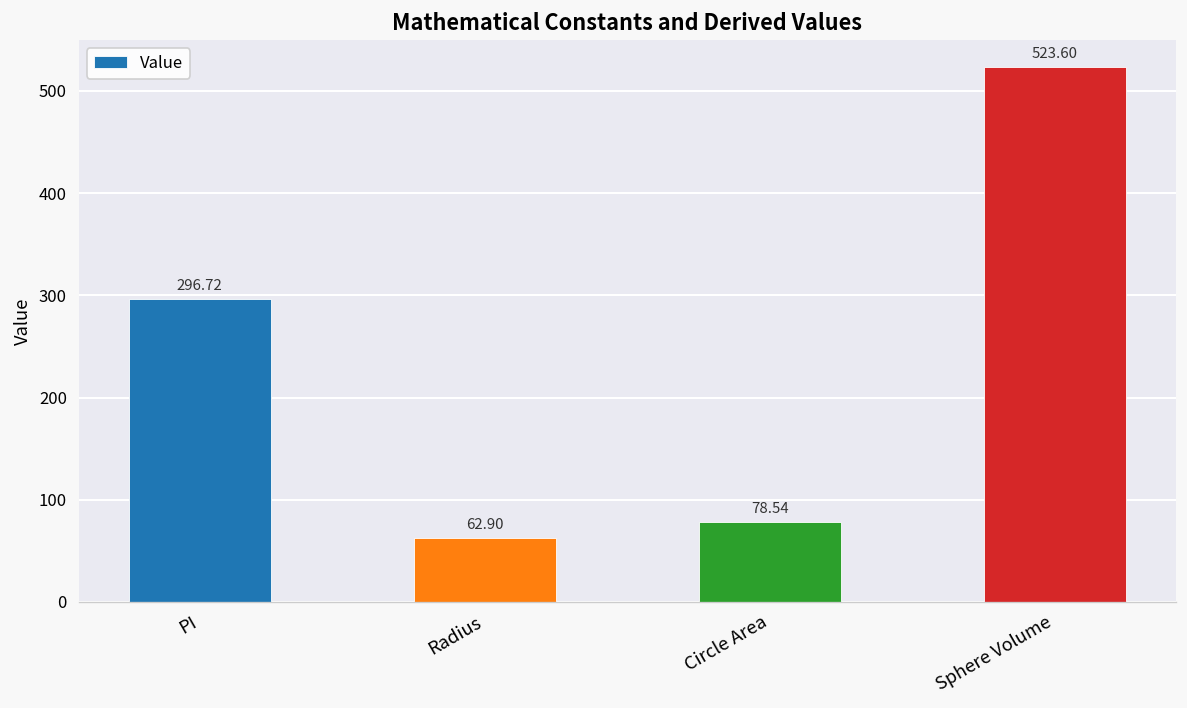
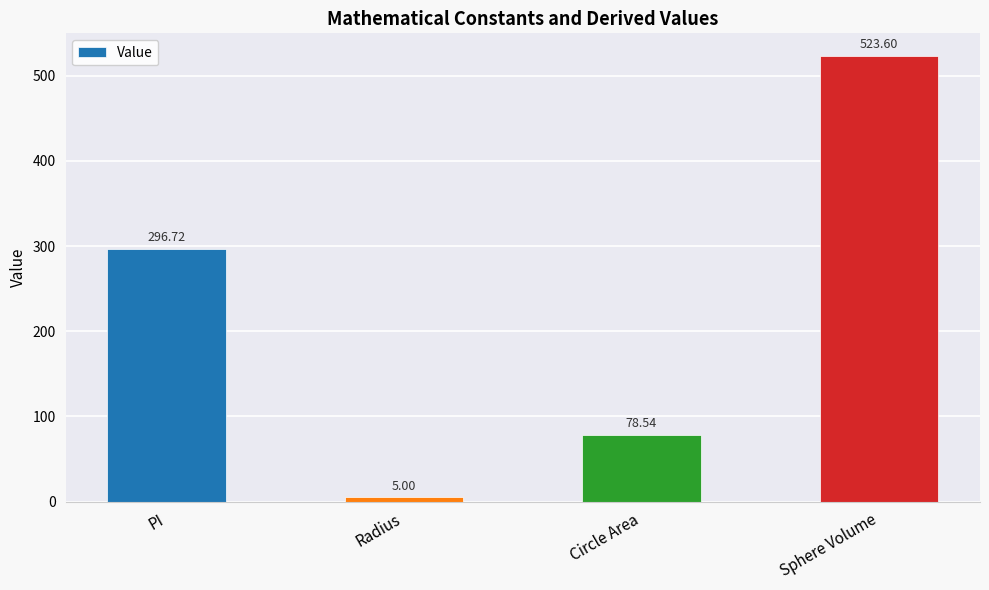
Radius: 62.90 -> 5.00
